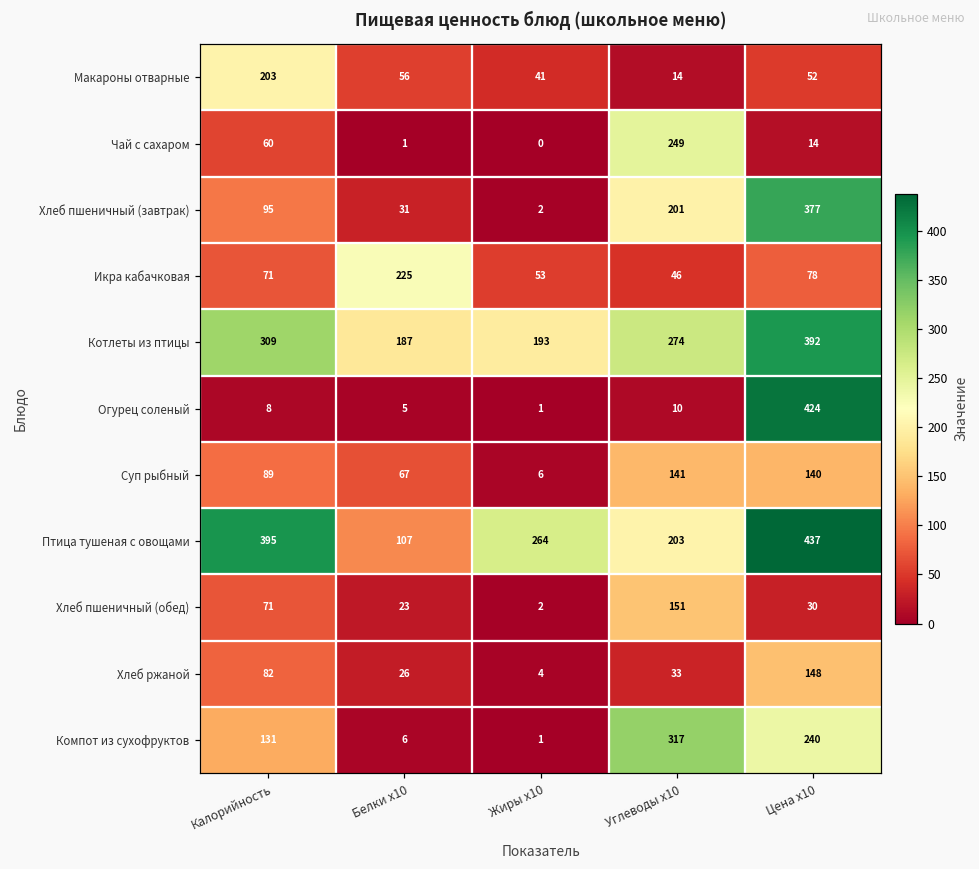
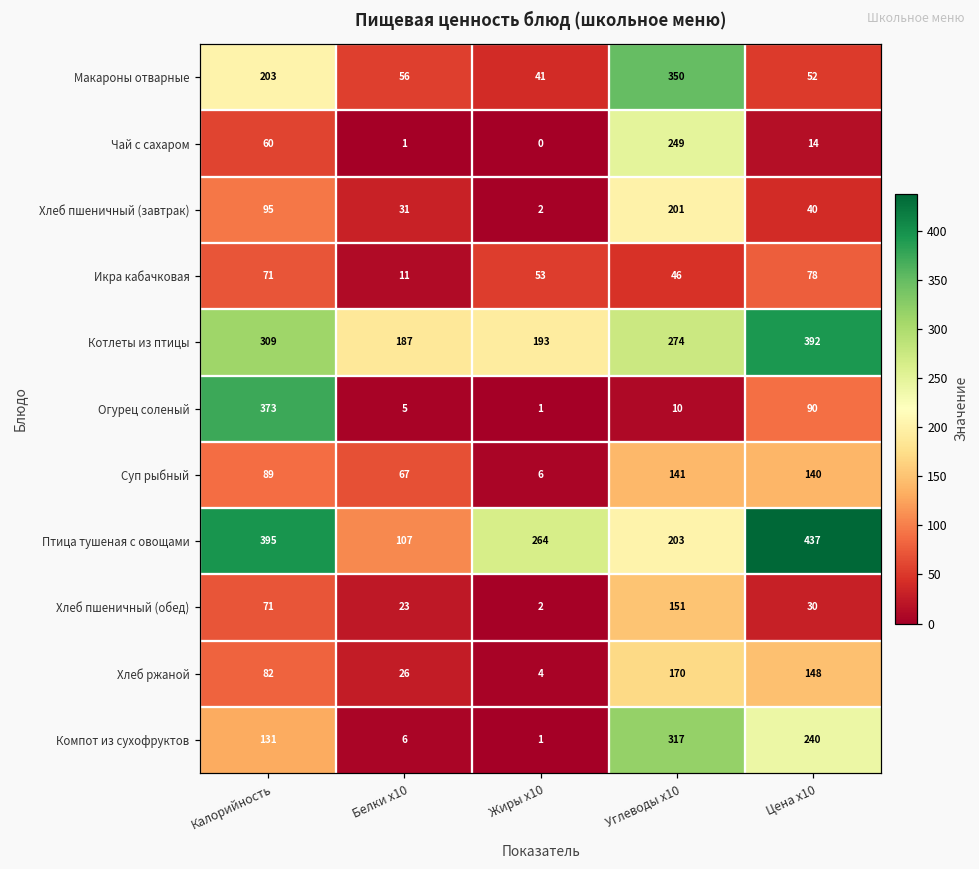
Макароны отварные, Углеводы x10: 14 -> 350
Хлеб пшеничный (завтрак), Цена x10: 377 -> 40
Икра кабачковая, Белки x10: 225 -> 11
Огурец соленый, Калорийность: 8 -> 373
Огурец соленый, Цена x10: 424 -> 90
Хлеб ржаной, Углеводы x10: 33 -> 170
